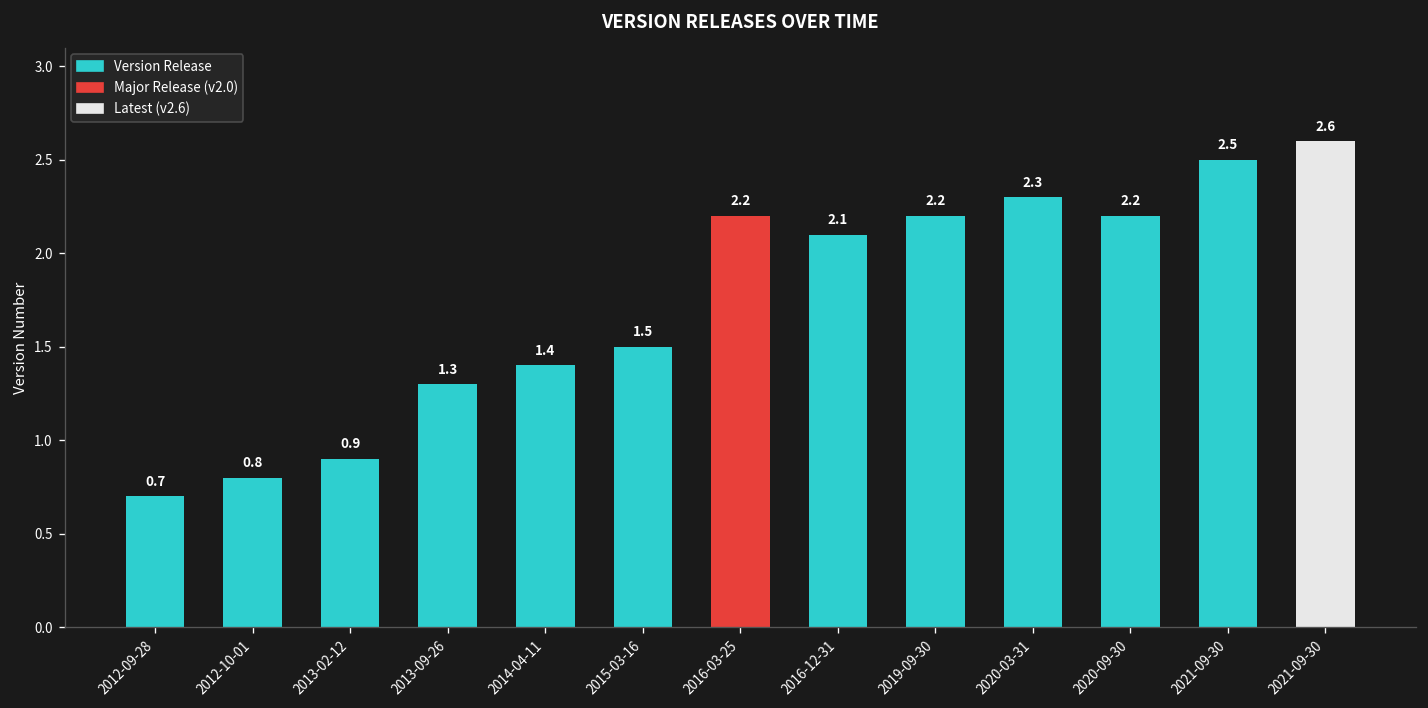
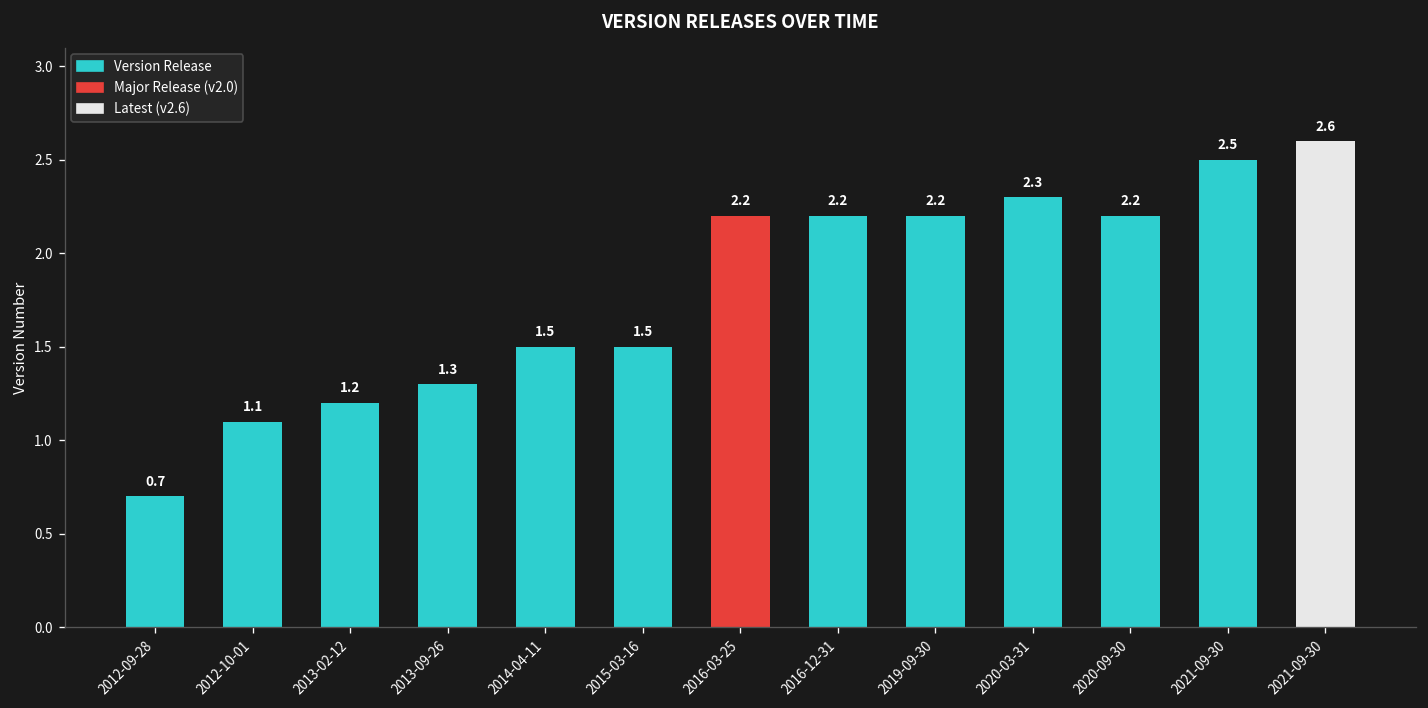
2012-10-01: 0.8 -> 1.1
2013-02-12: 0.9 -> 1.2
2014-04-11: 1.4 -> 1.5
2016-12-31: 2.1 -> 2.2
